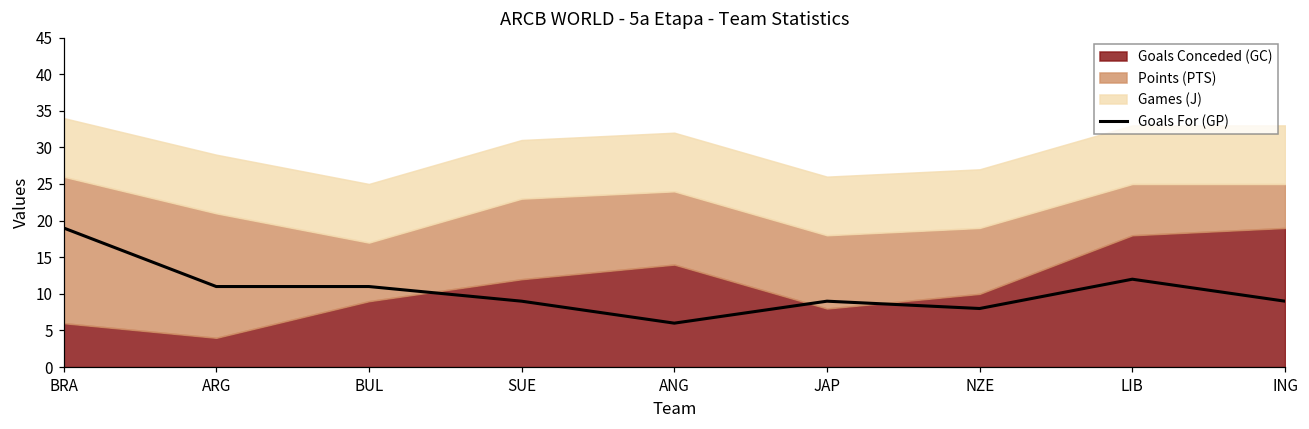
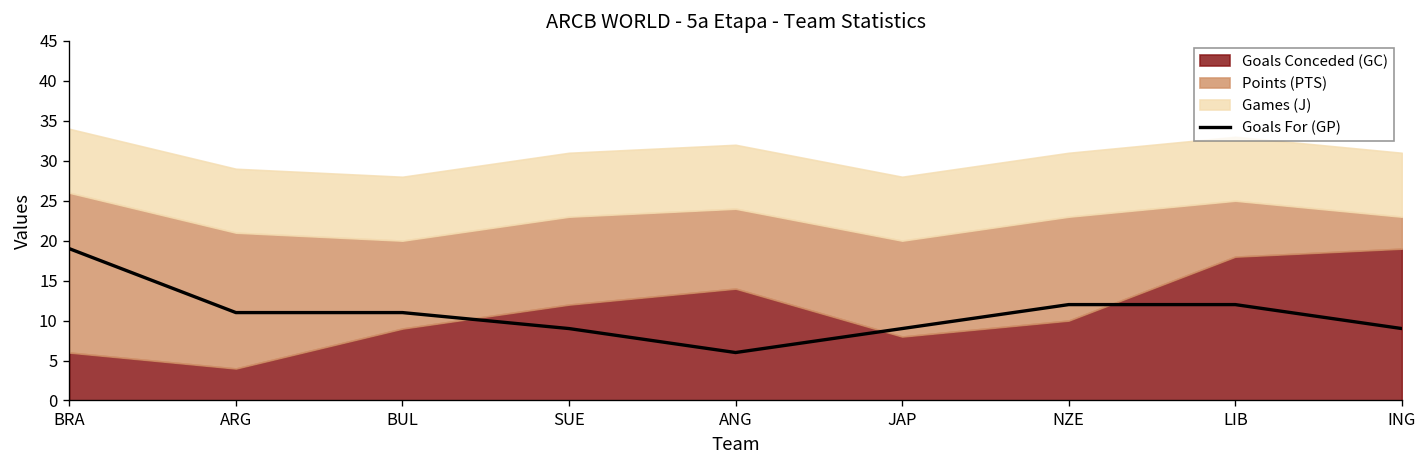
Points (PTS), BUL: 8 -> 11
Points (PTS), JAP: 10 -> 12
Goals For (GP), NZE: 8 -> 12
Points (PTS), NZE: 9 -> 13
Points (PTS), ING: 6 -> 4
